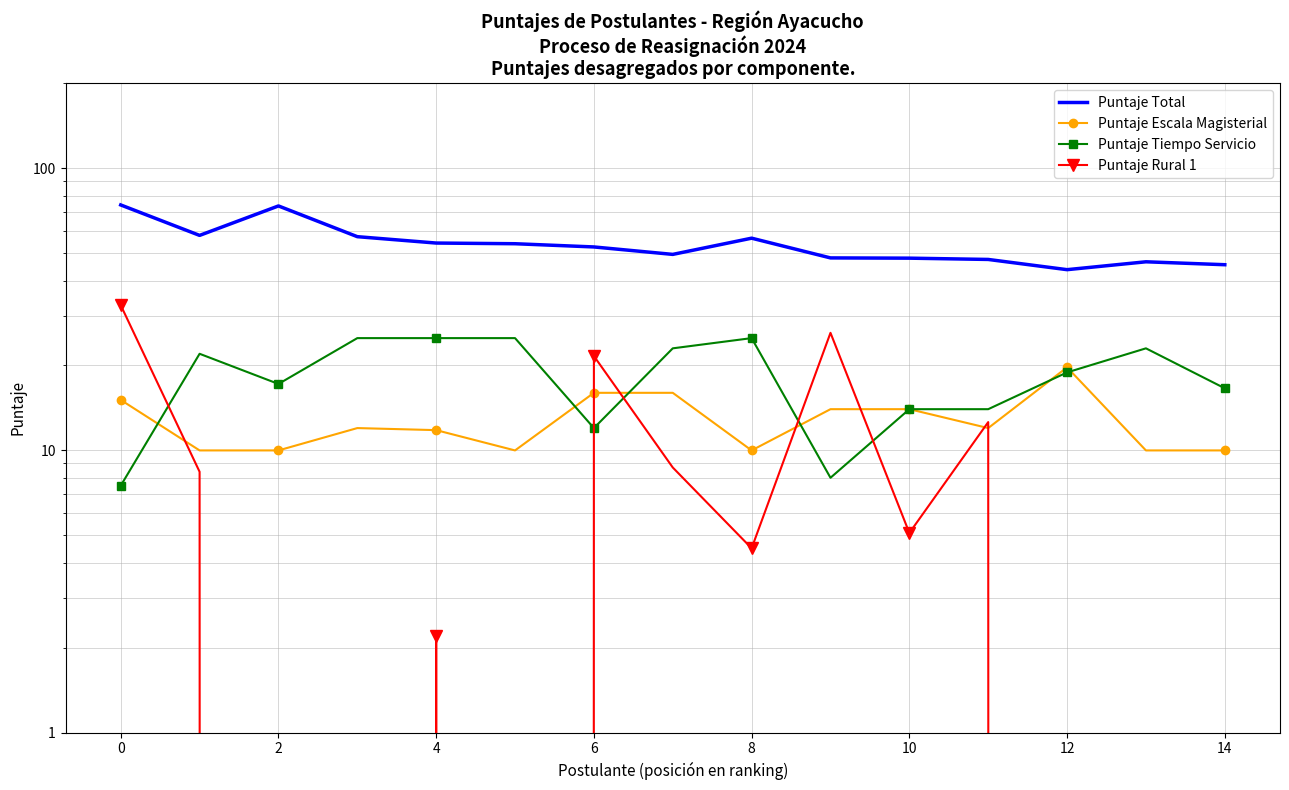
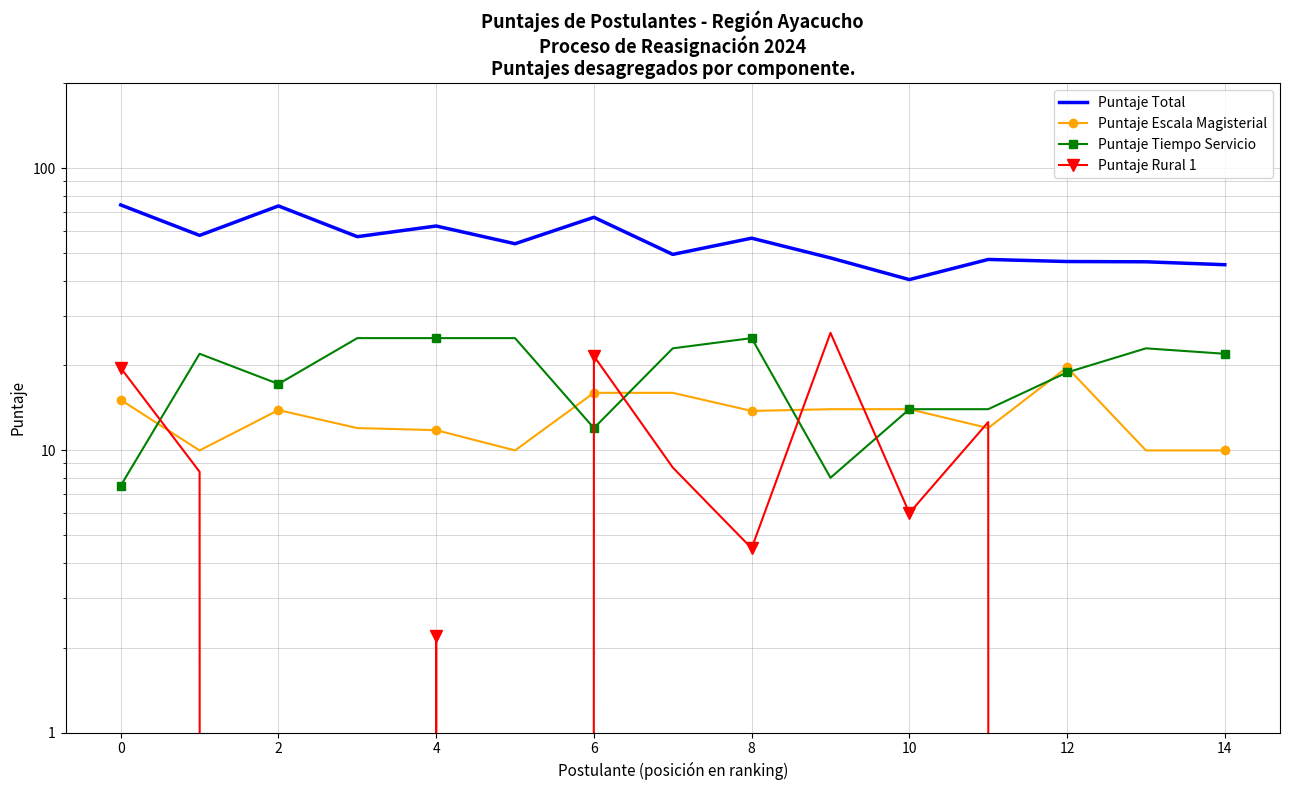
Puntaje Rural 1, 0: 33 -> 20
Puntaje Escala Magisterial, 2: 10.0 -> 14
Puntaje Total, 4: 54 -> 62
Puntaje Total, 6: 53 -> 67
Puntaje Escala Magisterial, 8: 10.0 -> 14
Puntaje Total, 10: 48 -> 40
Puntaje Rural 1, 10: 5.1 -> 6.0
Puntaje Total, 12: 44 -> 47
Puntaje Tiempo Servicio, 14: 17 -> 22
